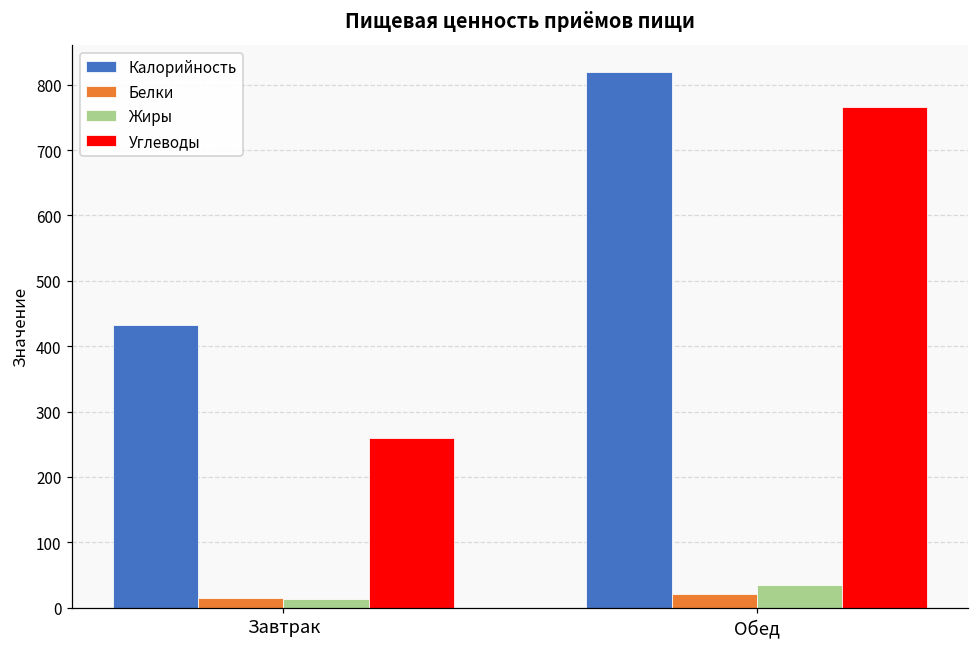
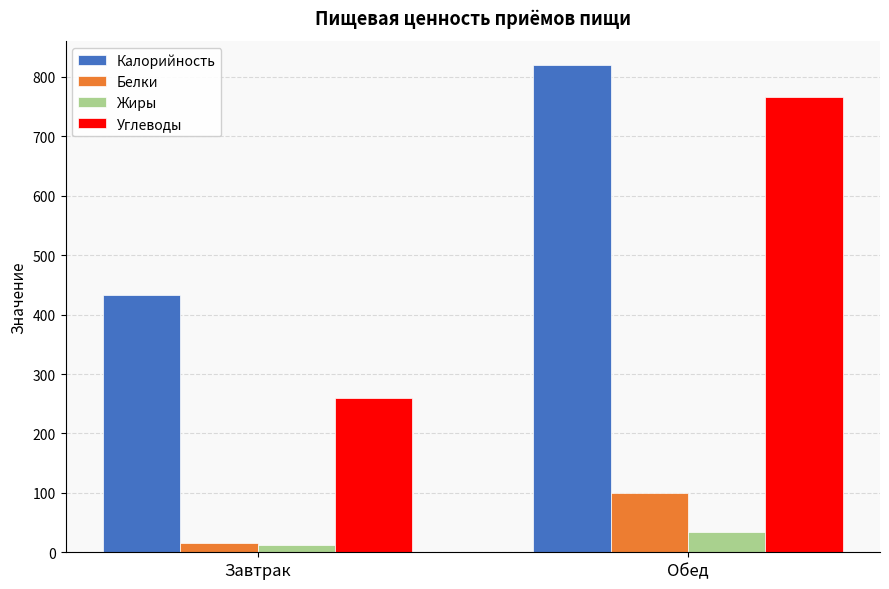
Белки, Обед: 20 -> 100
